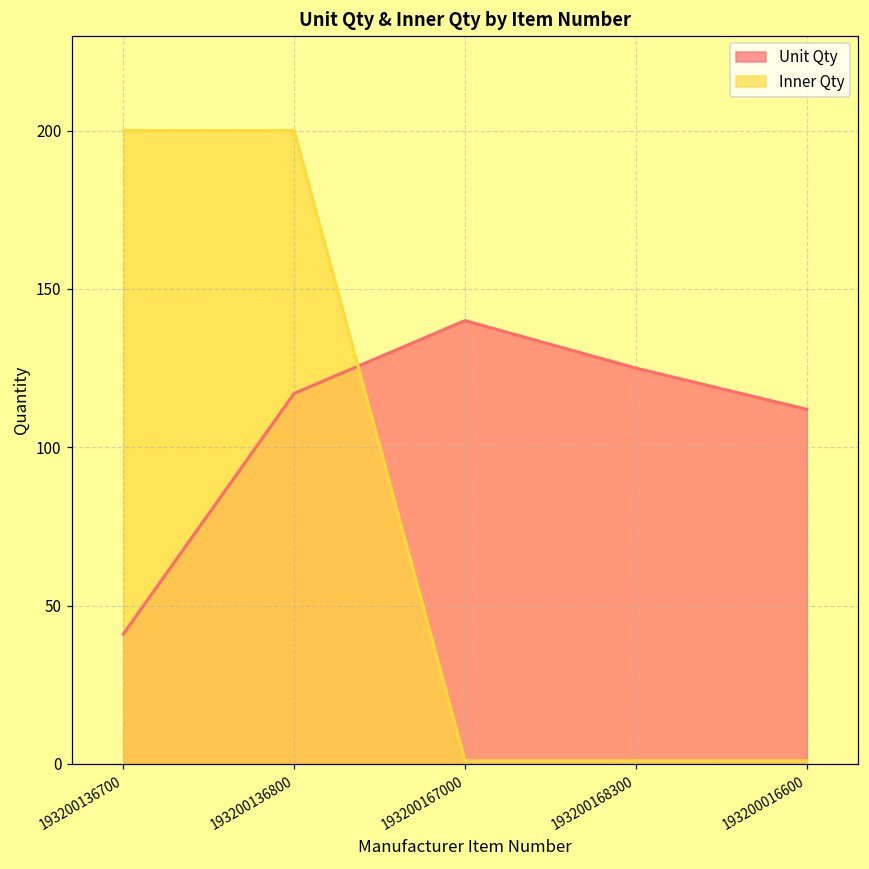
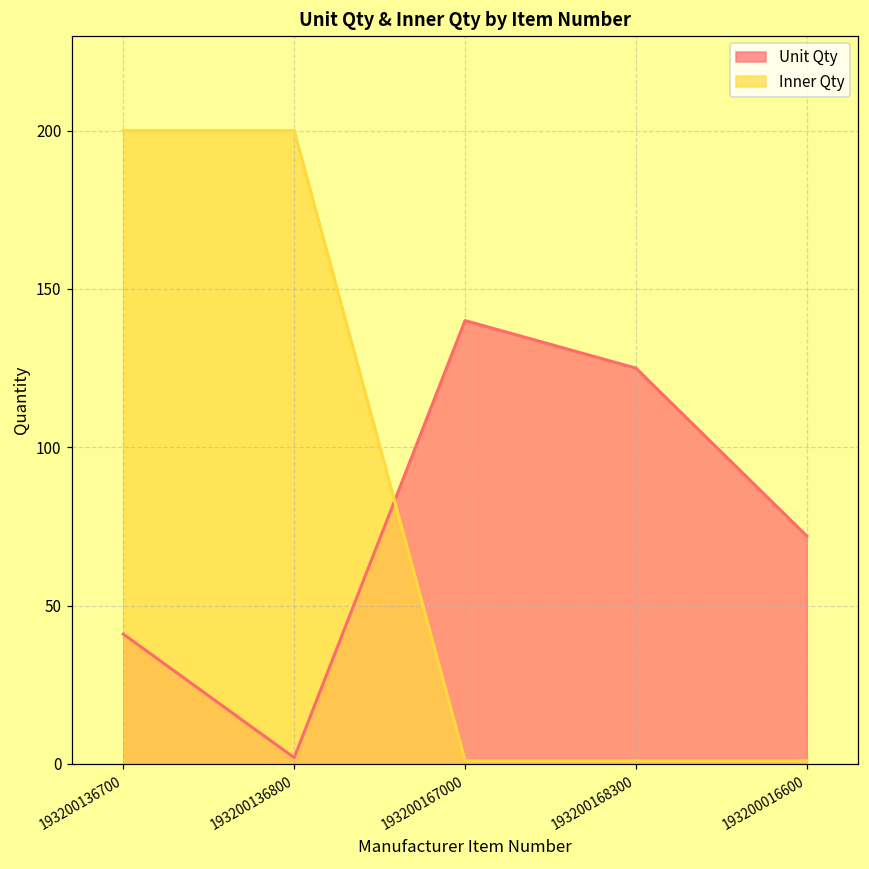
Unit Qty, 193200136800: 117 -> 2
Unit Qty, 193200016600: 112 -> 72
